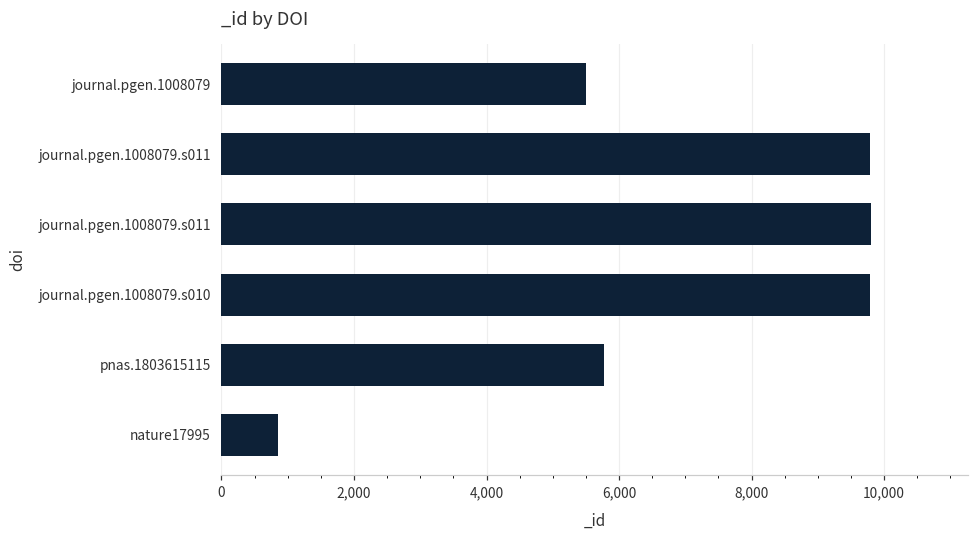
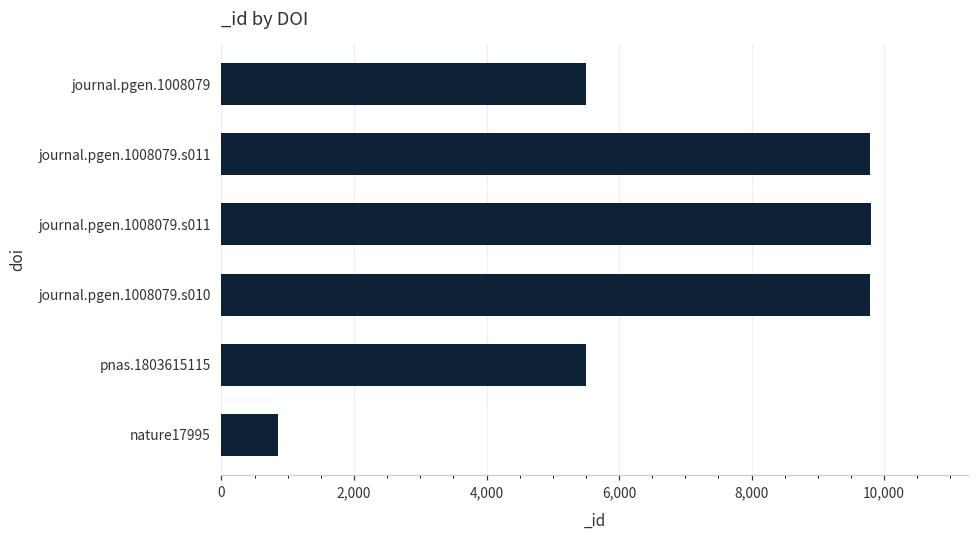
pnas.1803615115: 5,800 -> 5,500
